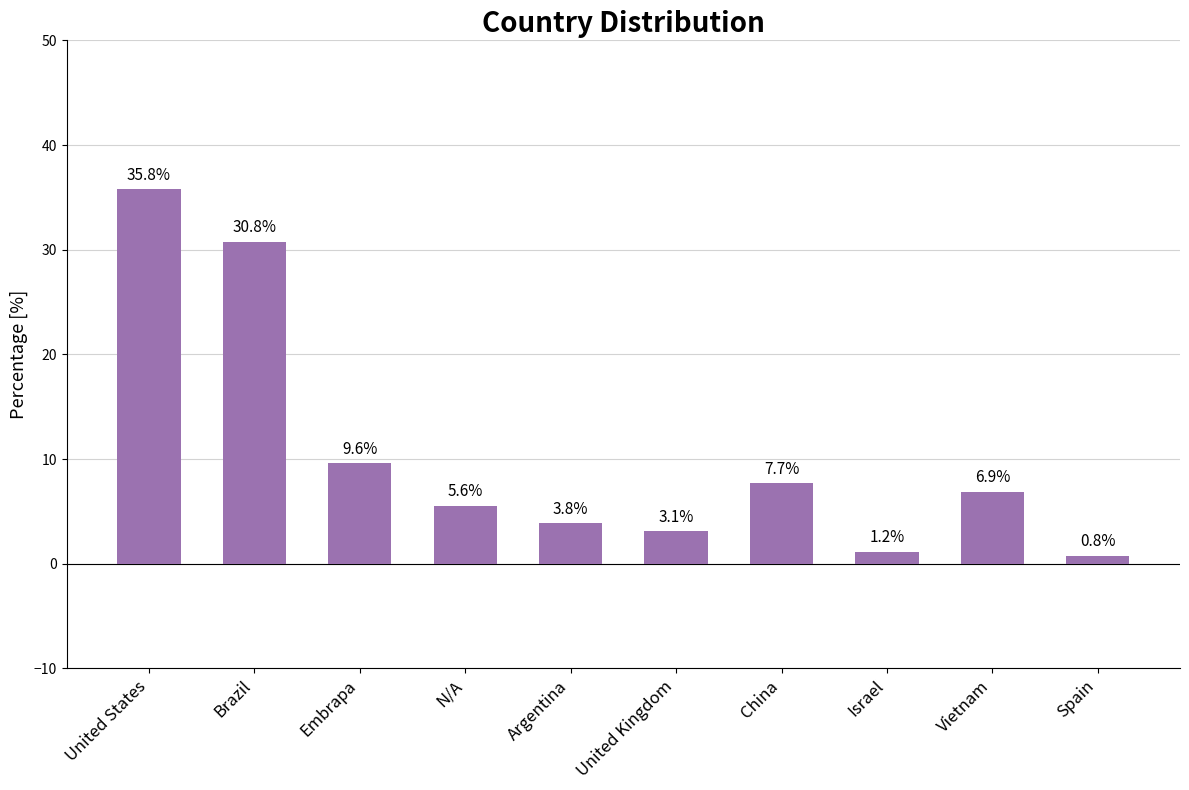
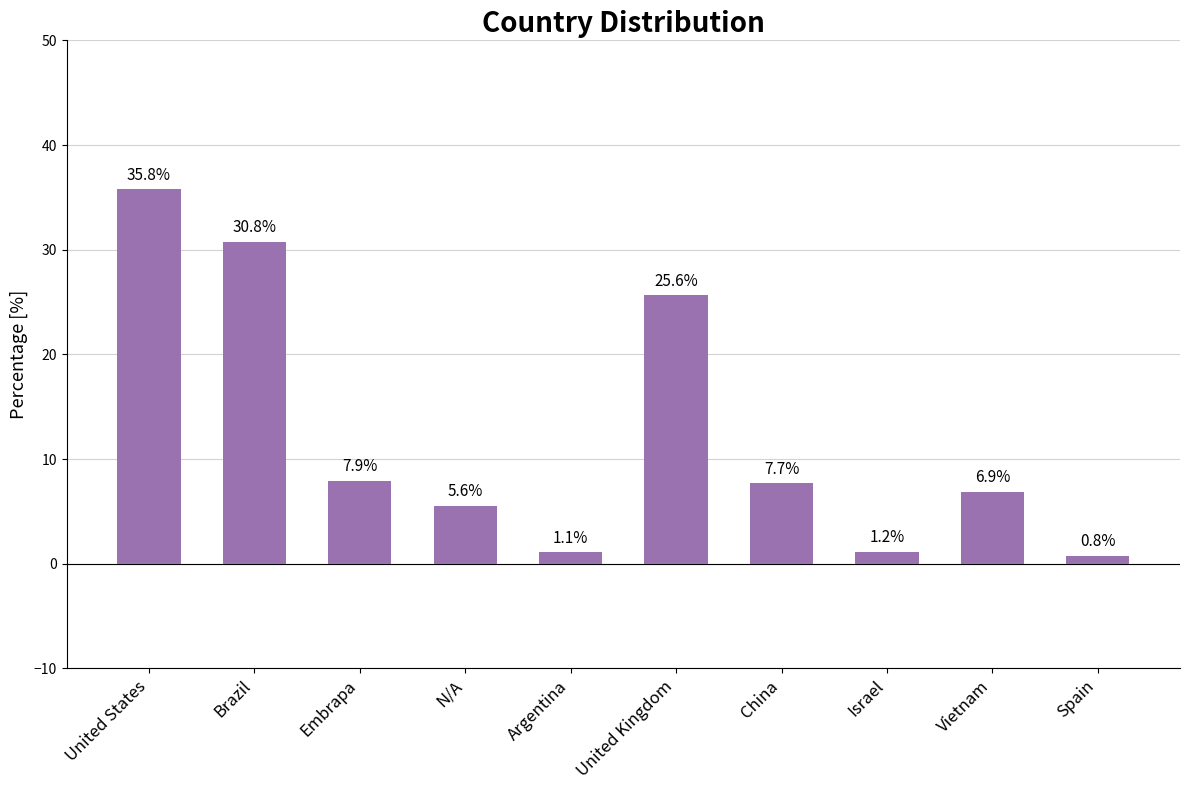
Embrapa: 9.6% -> 7.9%
Argentina: 3.8% -> 1.1%
United Kingdom: 3.1% -> 25.6%
